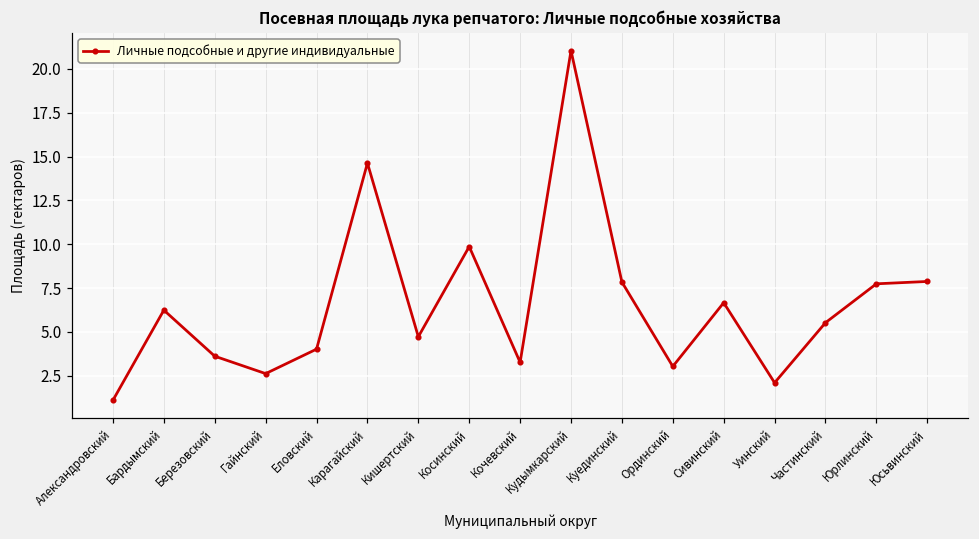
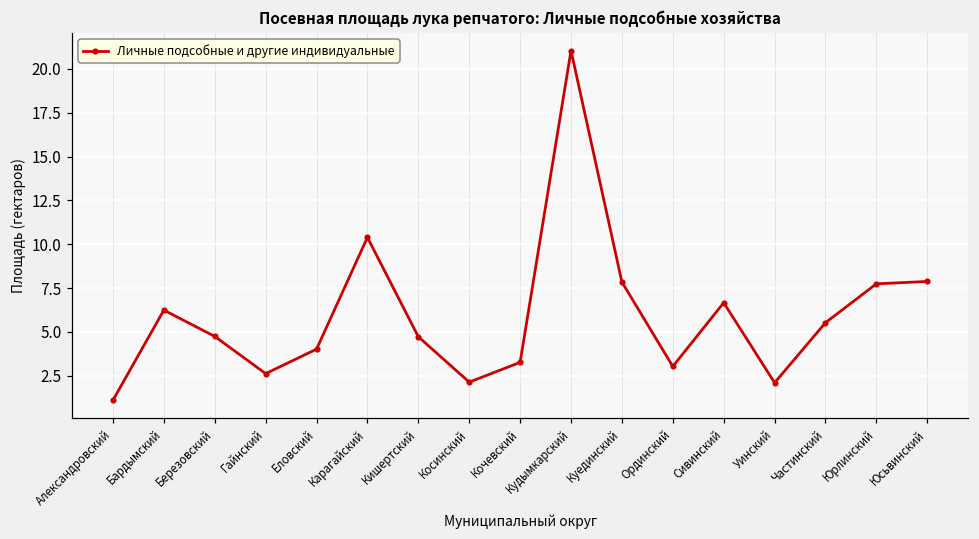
Березовский: 3.6 -> 4.7
Карагайский: 14.6 -> 10.4
Косинский: 9.9 -> 2.1
